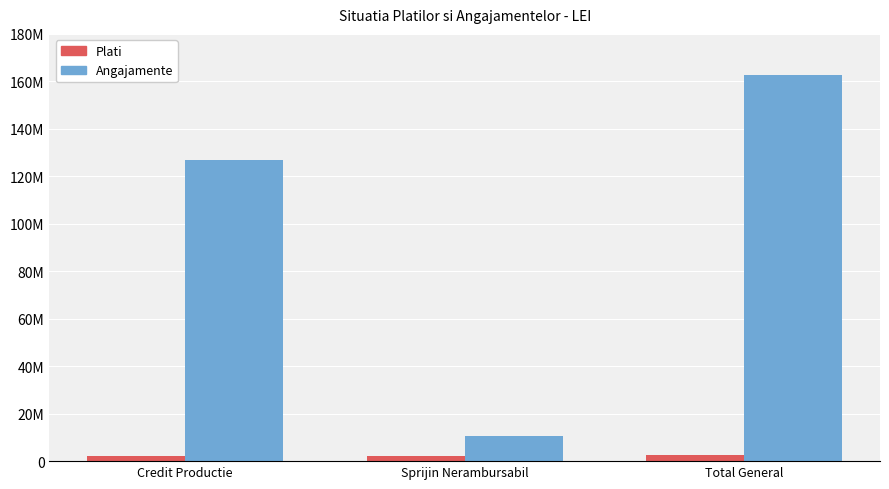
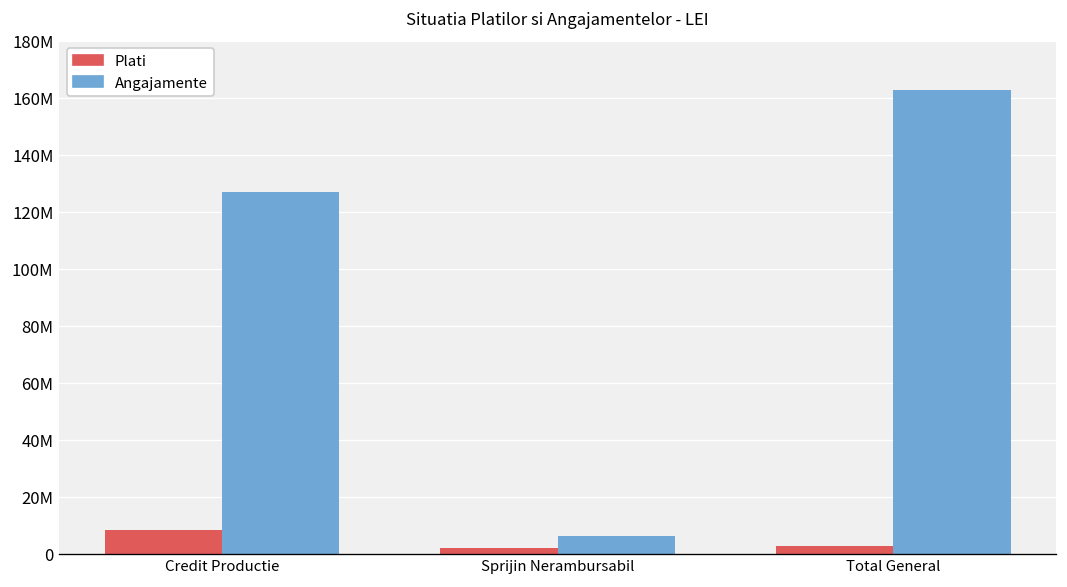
Plati, Credit Productie: 2000000 -> 8000000
Angajamente, Sprijin Nerambursabil: 11000000 -> 6000000
